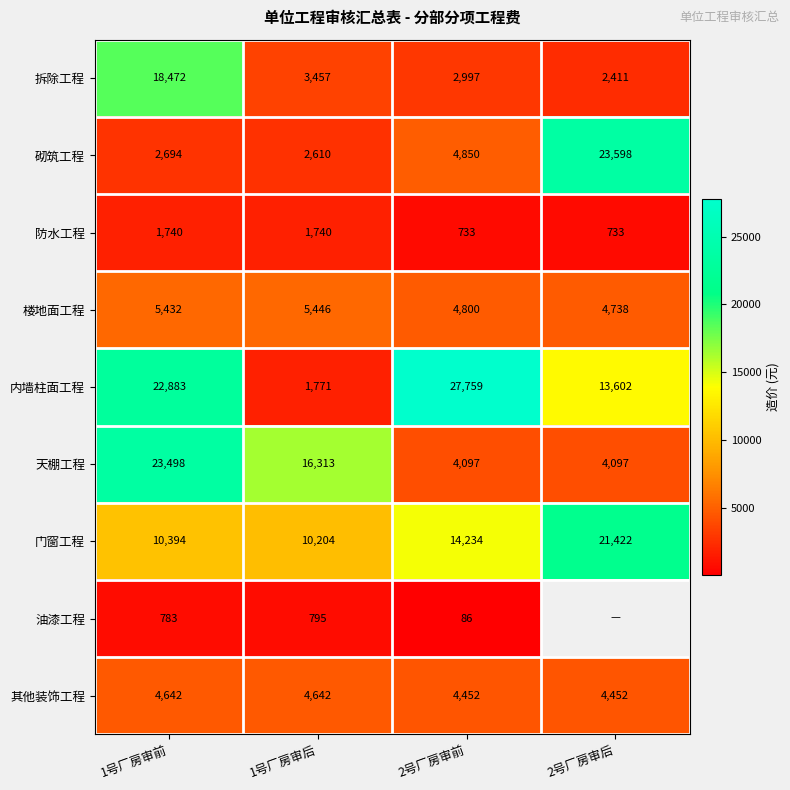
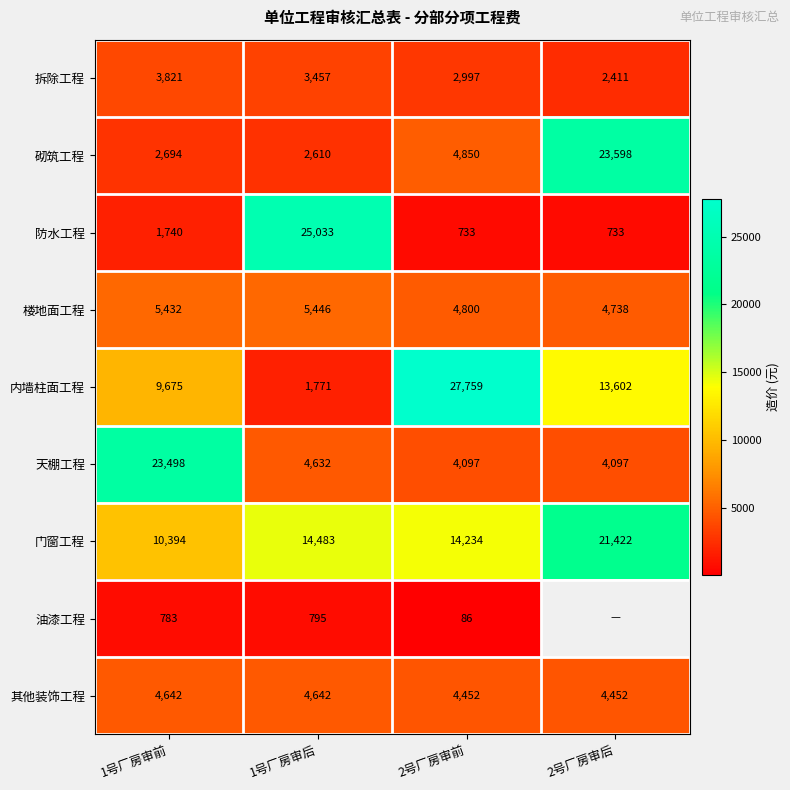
拆除工程, 1号厂房审前: 18,472 -> 3,821
防水工程, 1号厂房审后: 1,740 -> 25,033
内墙柱面工程, 1号厂房审前: 22,883 -> 9,675
天棚工程, 1号厂房审后: 16,313 -> 4,632
门窗工程, 1号厂房审后: 10,204 -> 14,483
